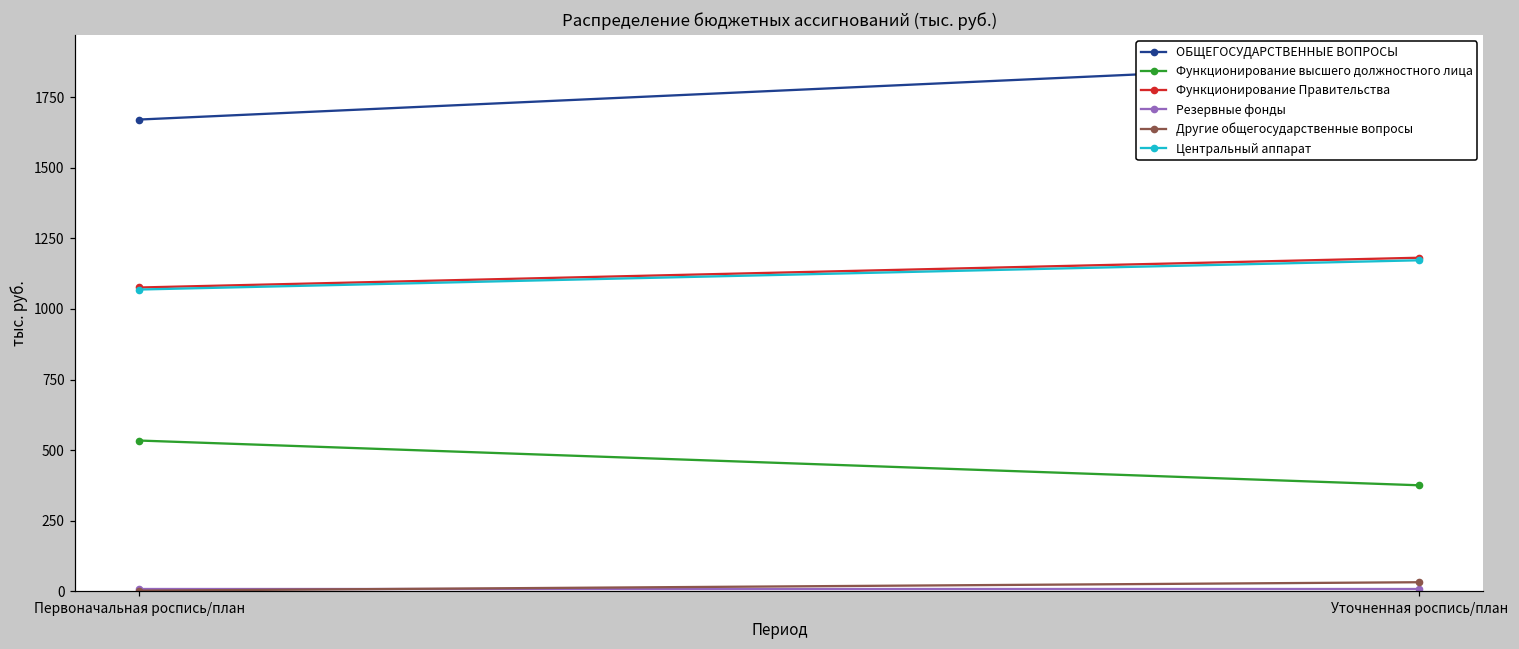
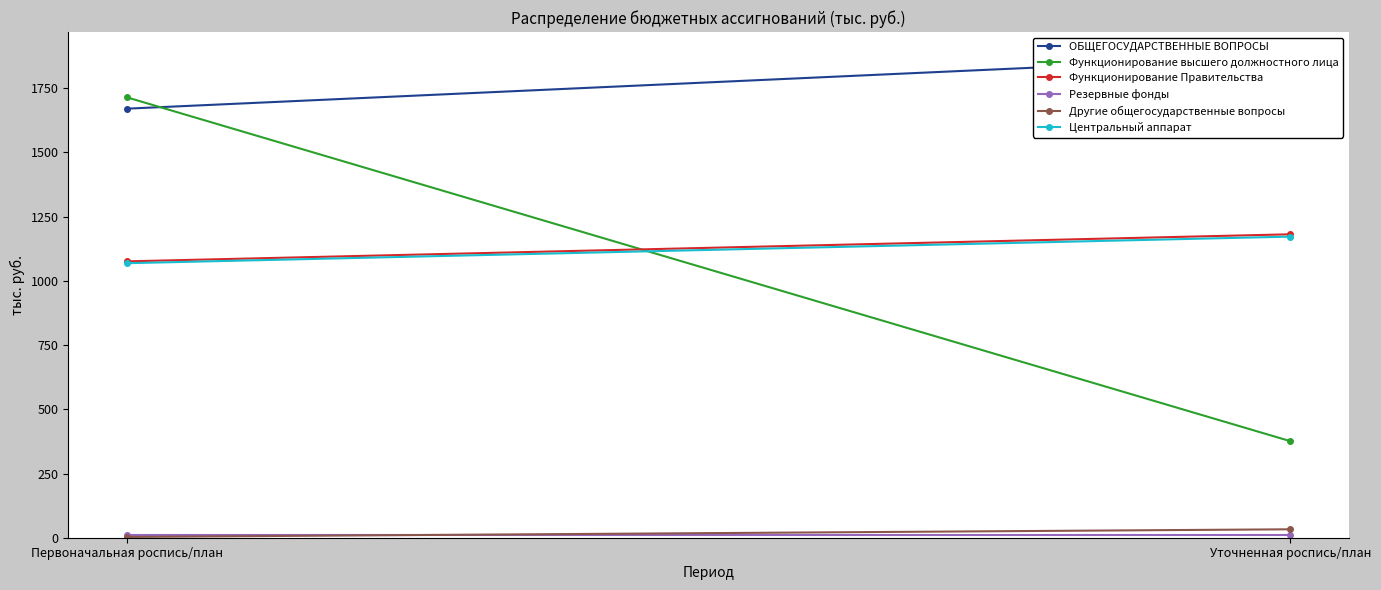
Функционирование высшего должностного лица, Первоначальная роспись/план: 530 -> 1710
